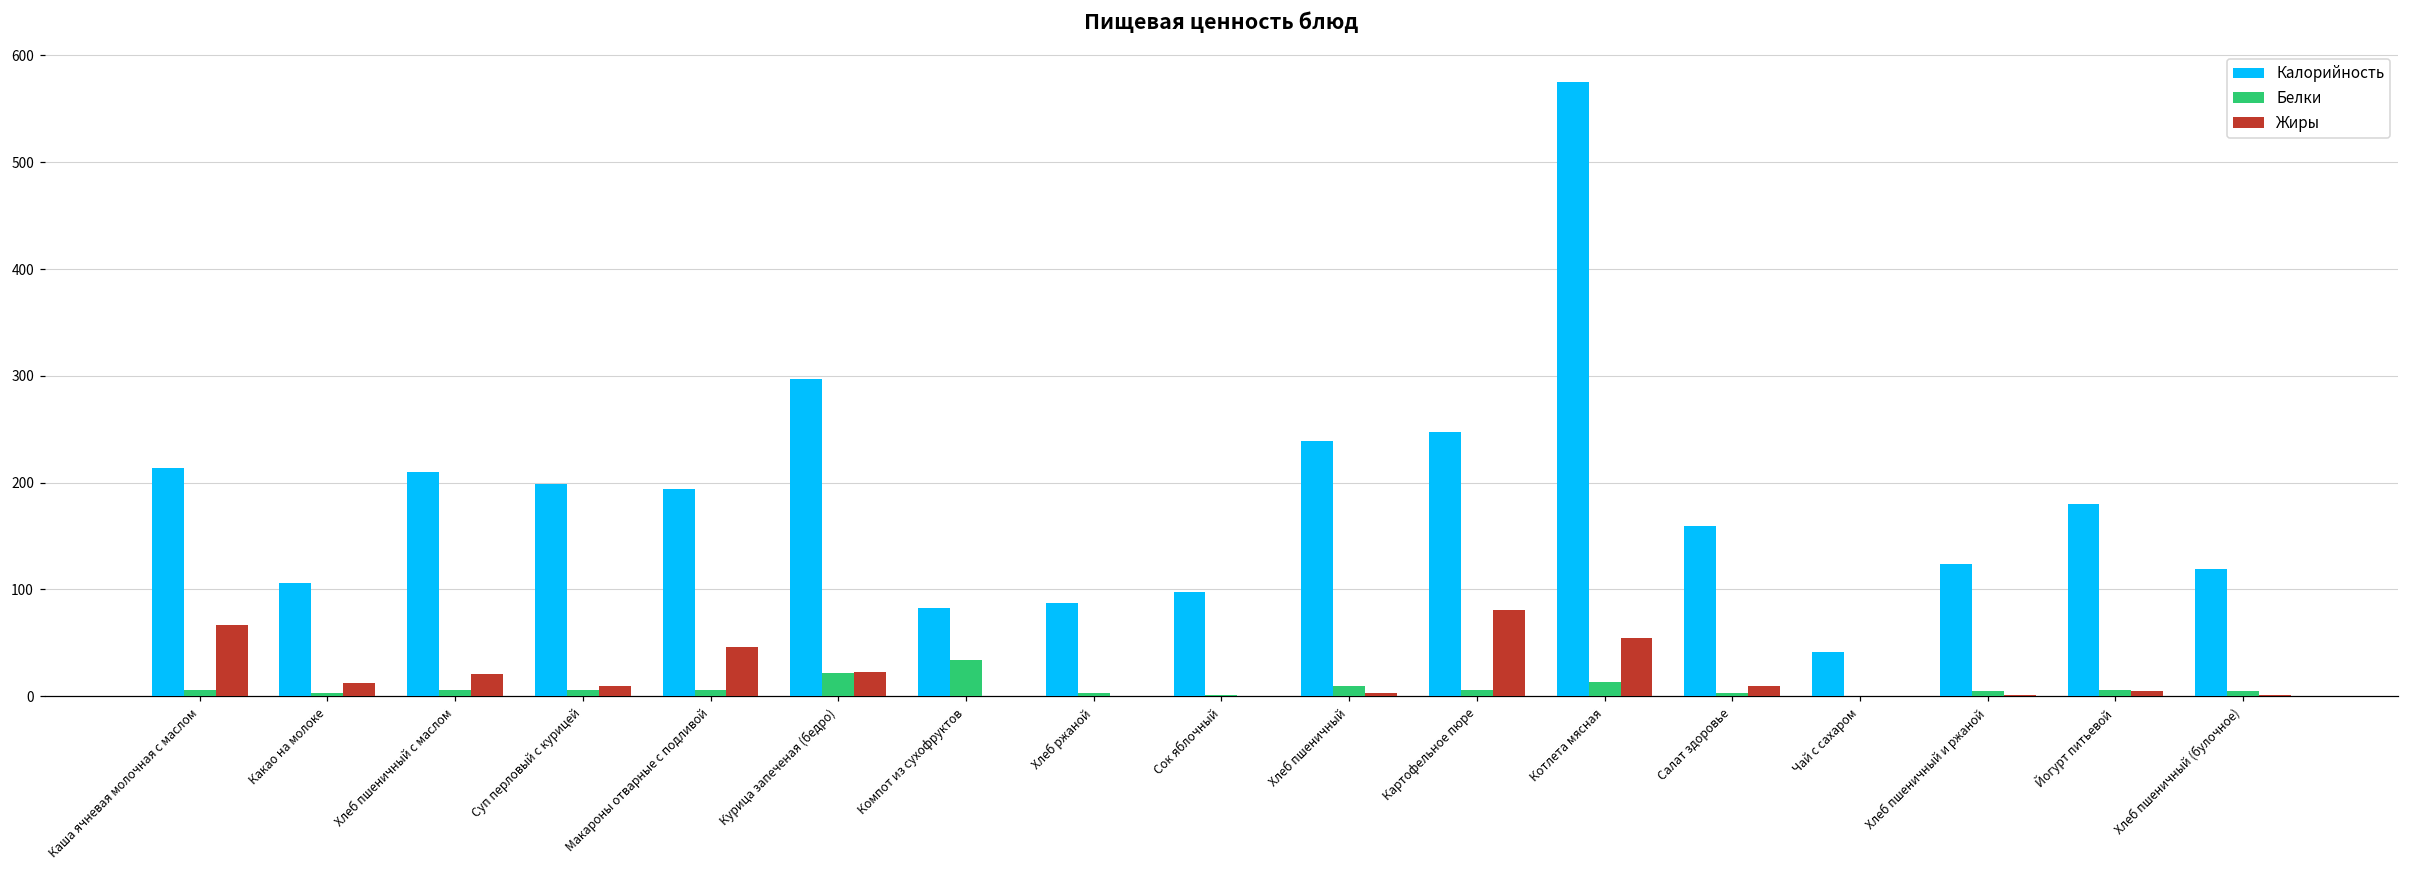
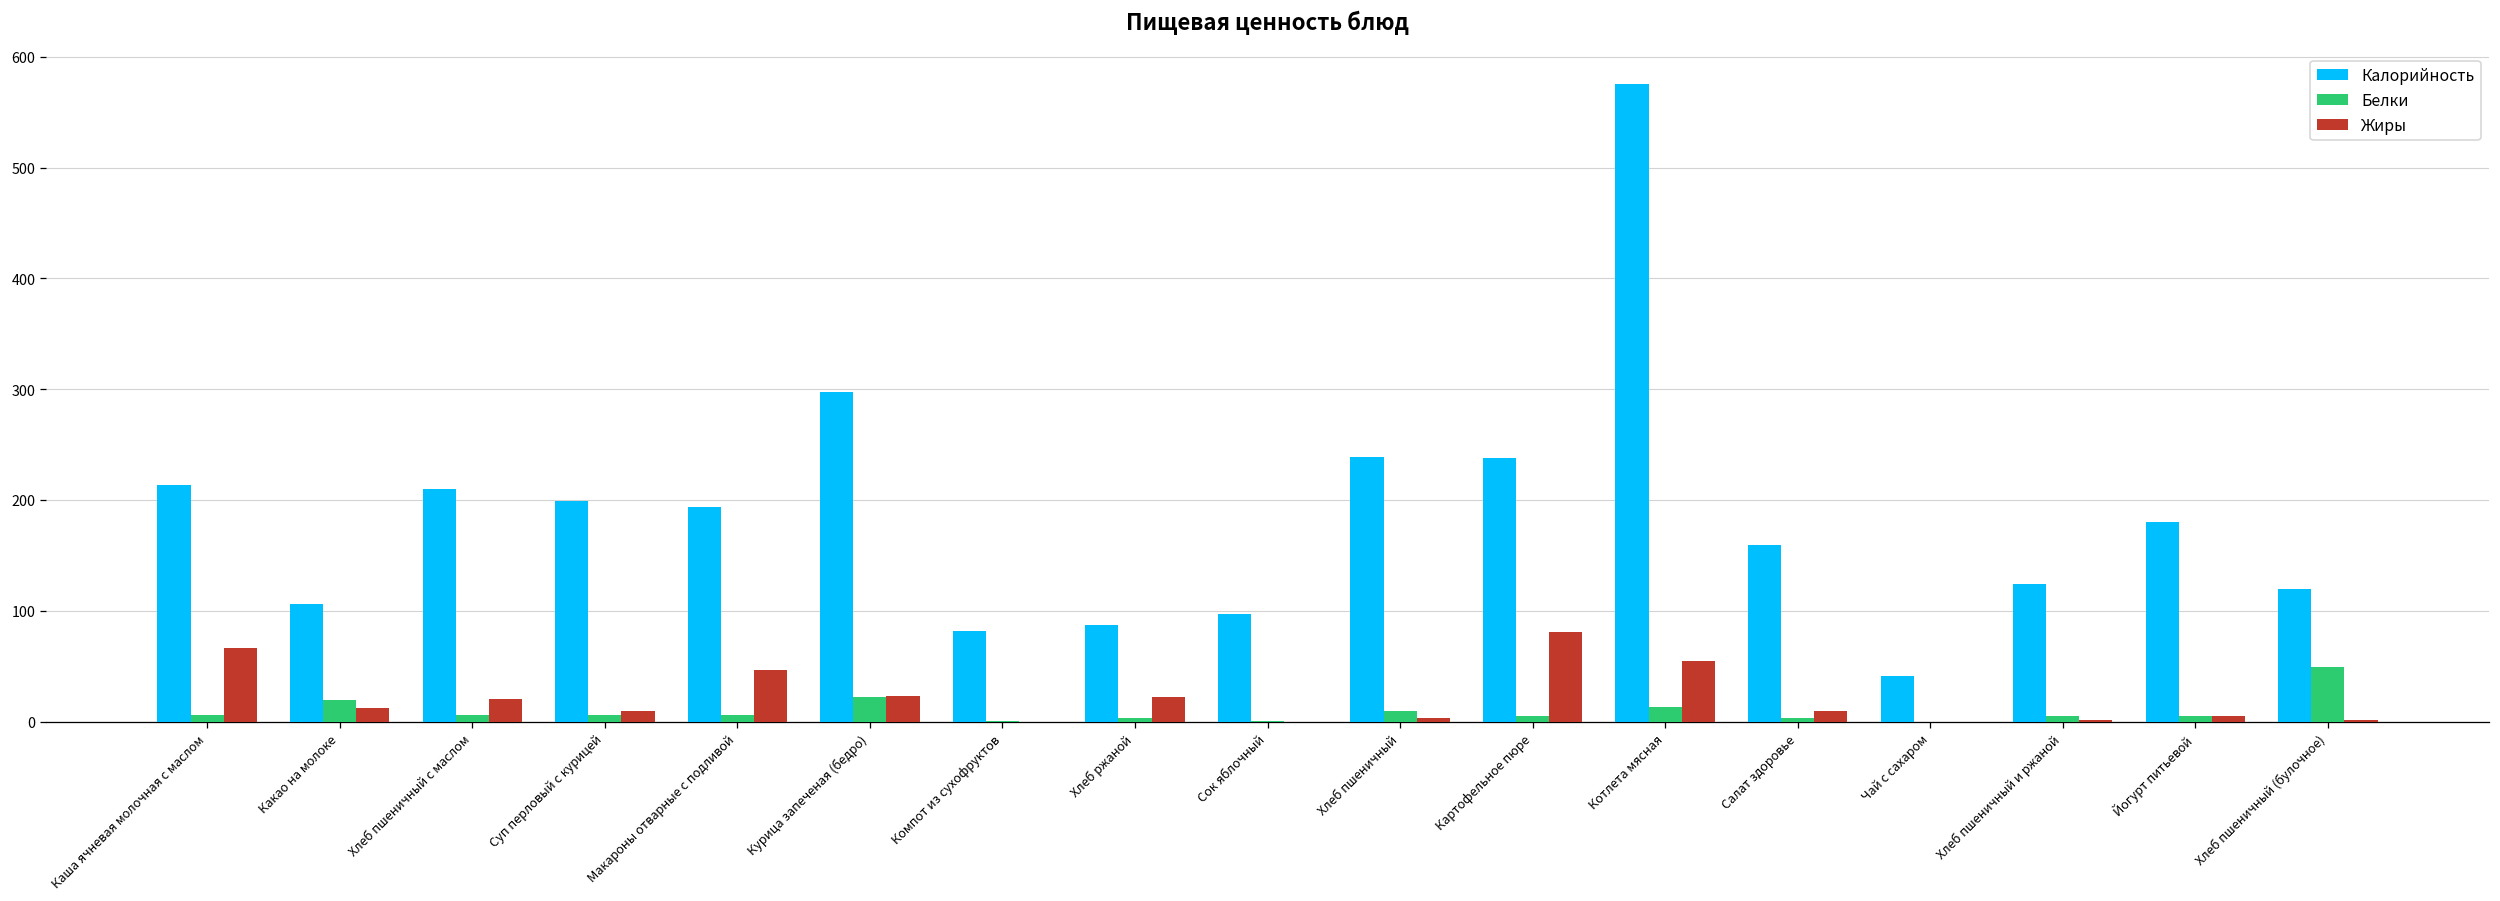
Белки, Какао на молоке: 0 -> 20
Белки, Компот из сухофруктов: 30 -> 0
Жиры, Хлеб ржаной: 0 -> 20
Калорийность, Картофельное пюре: 250 -> 240
Белки, Хлеб пшеничный (булочное): 10 -> 50
